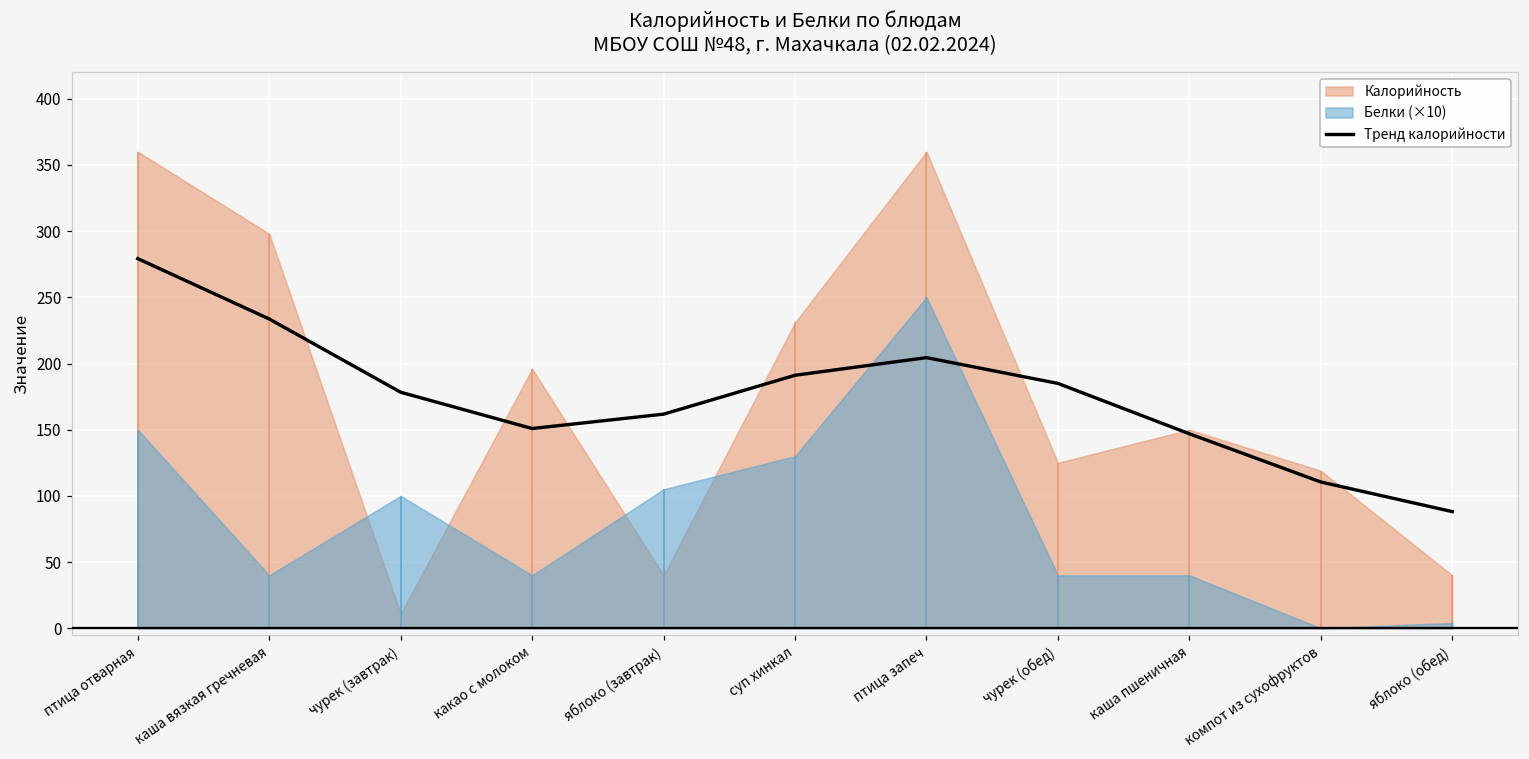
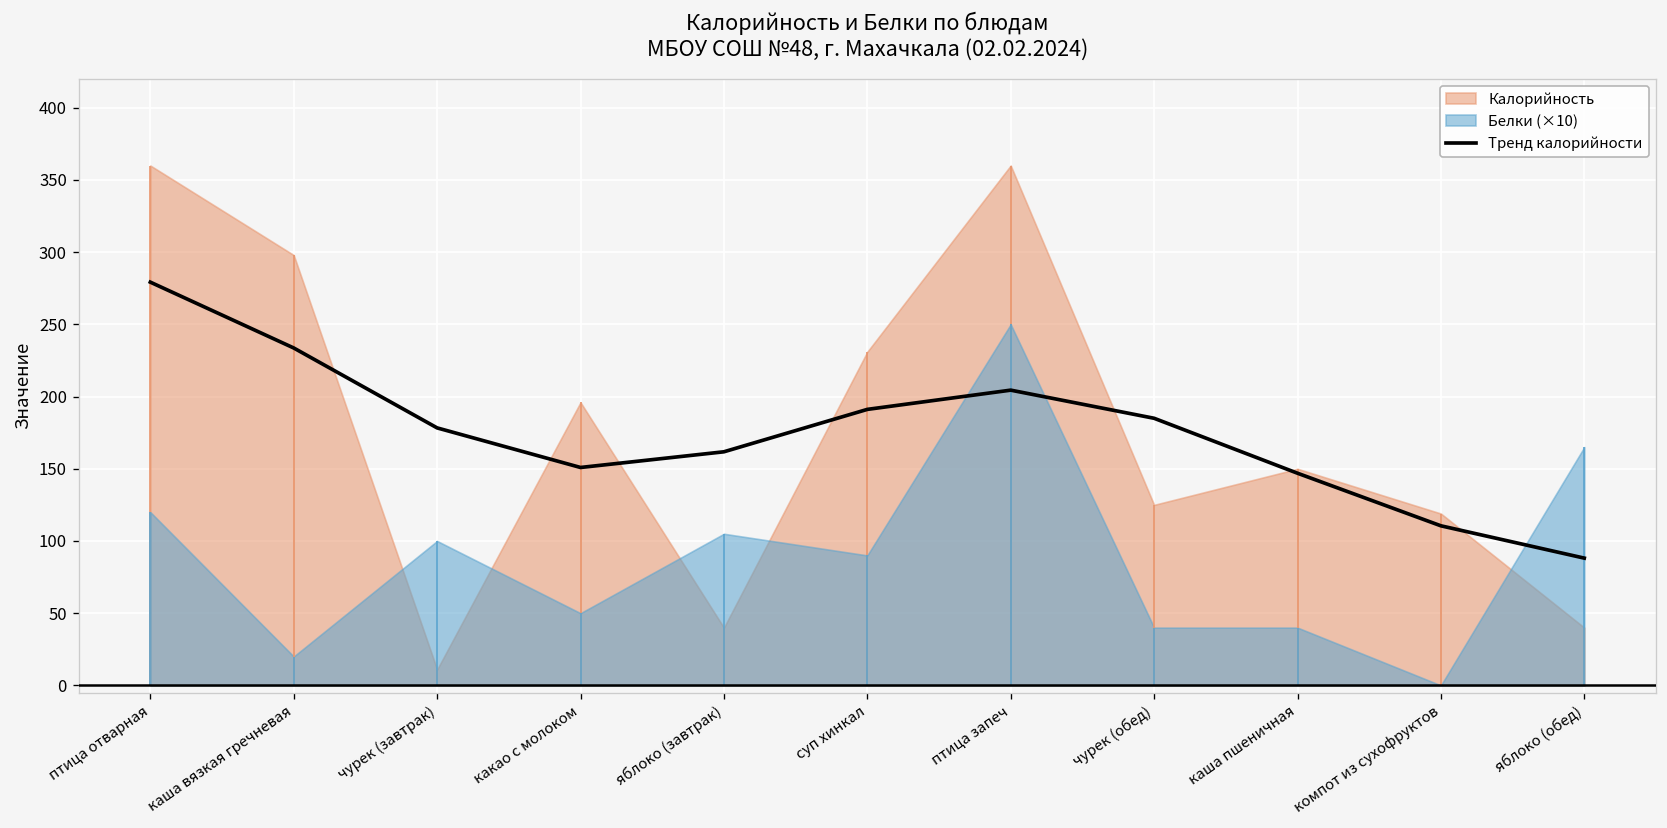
Белки (×10), птица отварная: 150 -> 120
Белки (×10), каша вязкая гречневая: 40 -> 20
Белки (×10), какао с молоком: 40 -> 50
Белки (×10), суп хинкал: 130 -> 90
Белки (×10), яблоко (обед): 4 -> 165
